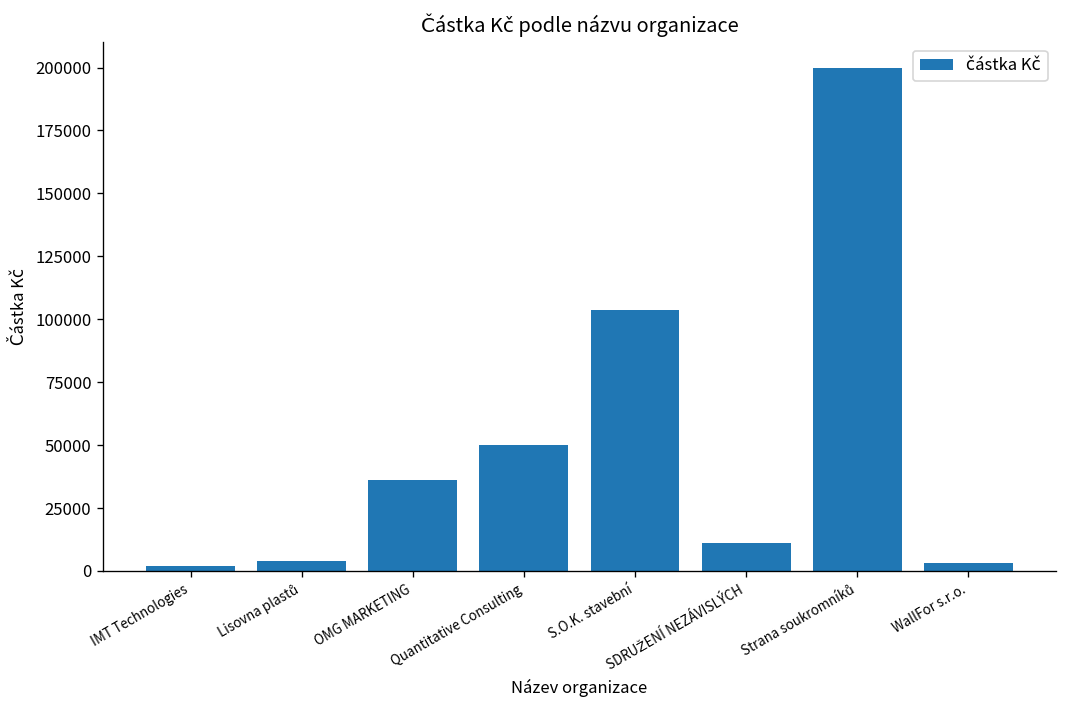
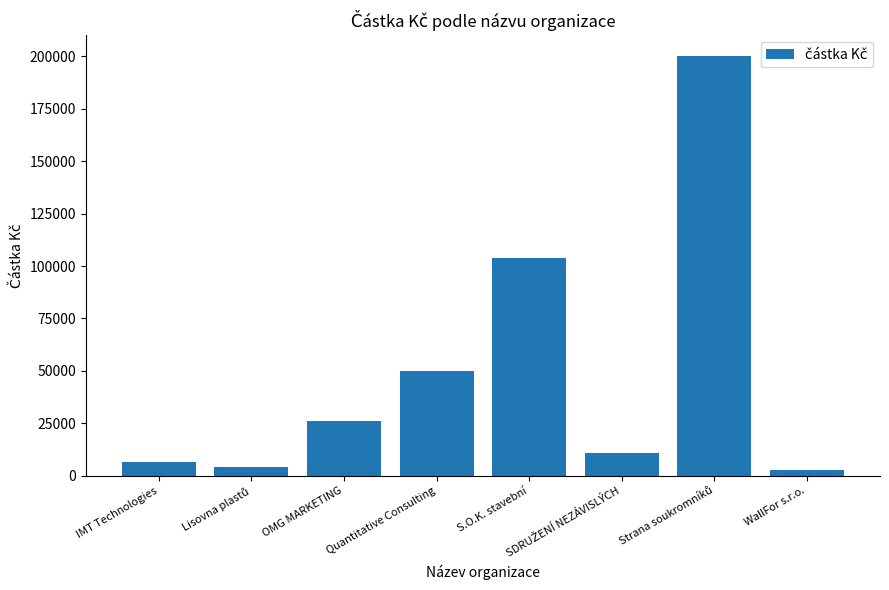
IMT Technologies: 2000 -> 7000
OMG MARKETING: 36000 -> 26000
